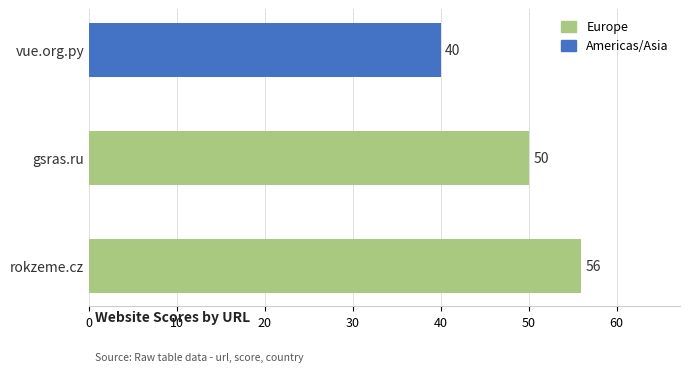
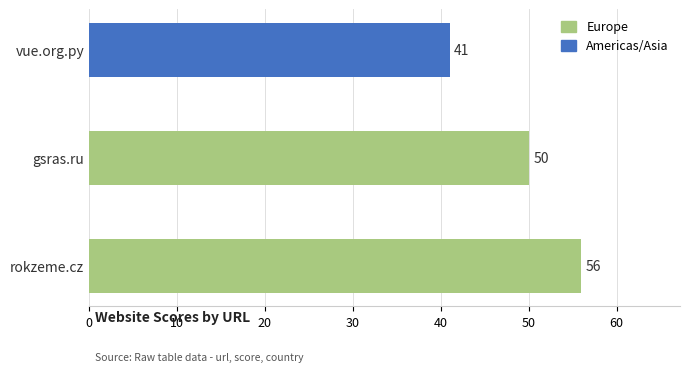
vue.org.py: 40 -> 41
